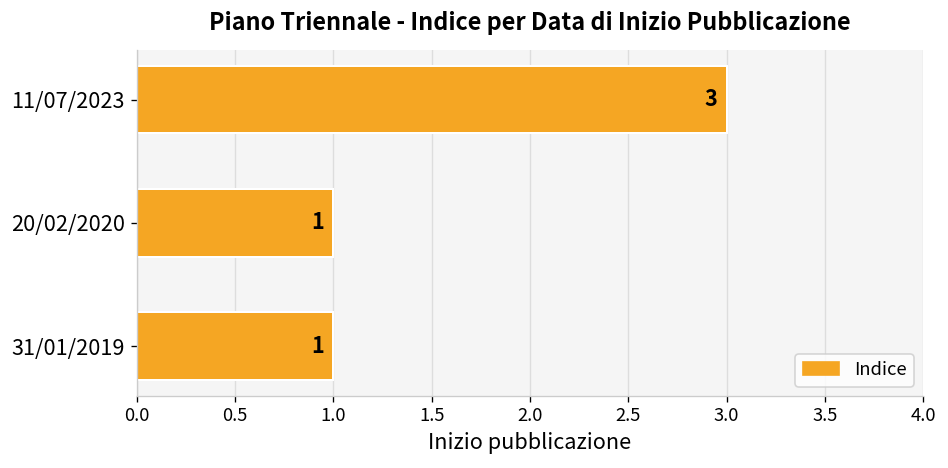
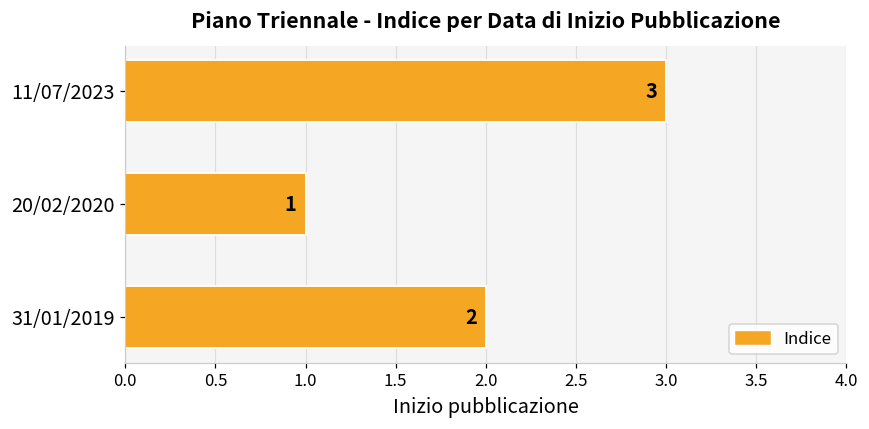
31/01/2019: 1 -> 2
